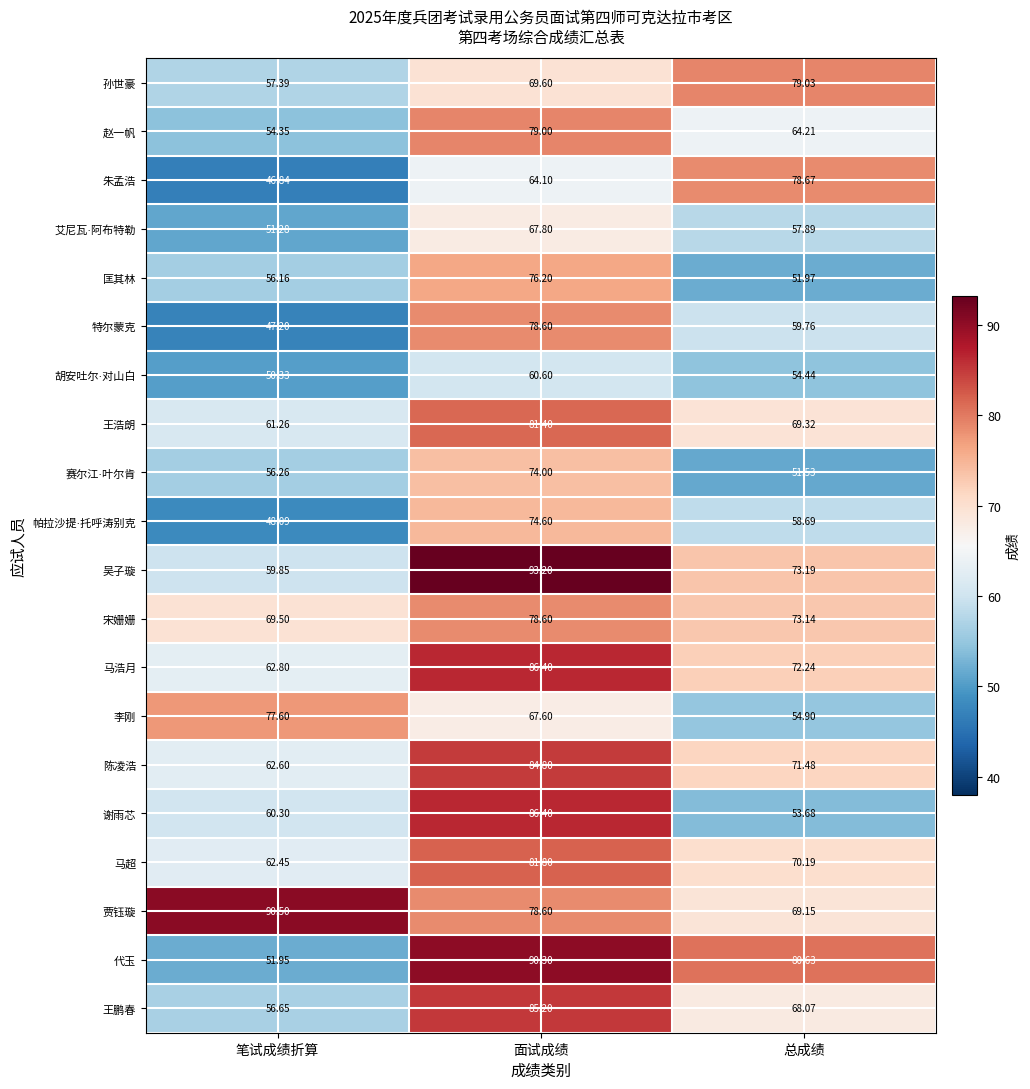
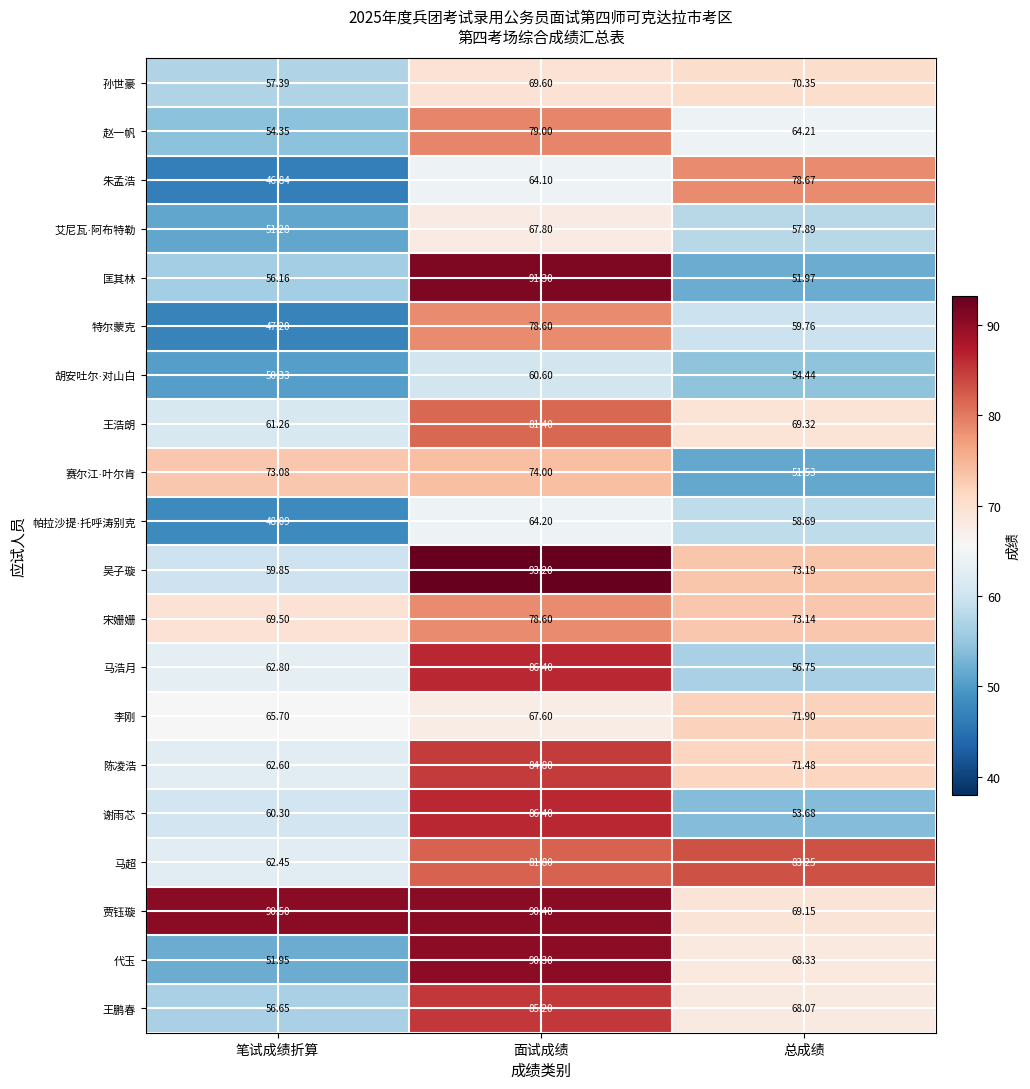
孙世豪, 总成绩: 79.03 -> 70.35
匡其林, 面试成绩: 76.20 -> 91.30
赛尔江·叶尔肯, 笔试成绩折算: 56.26 -> 73.08
帕拉沙提·托呼涛别克, 面试成绩: 74.60 -> 64.20
马浩月, 总成绩: 72.24 -> 56.75
李刚, 笔试成绩折算: 77.60 -> 65.70
李刚, 总成绩: 54.90 -> 71.90
马超, 总成绩: 70.19 -> 83.25
贾钰璇, 面试成绩: 78.60 -> 90.40
代玉, 总成绩: 80.63 -> 68.33
